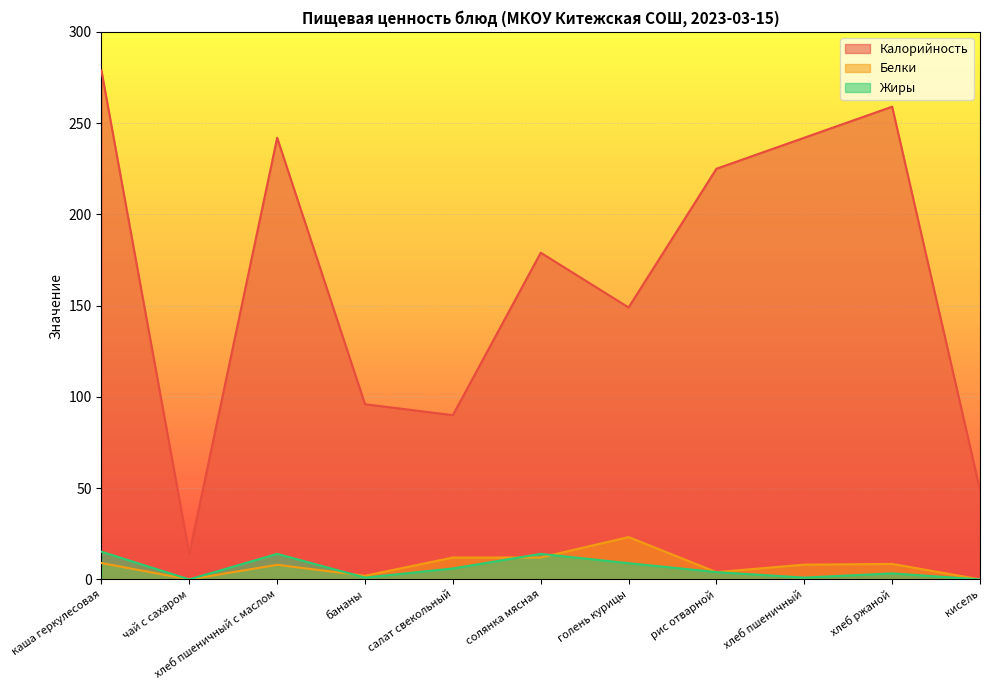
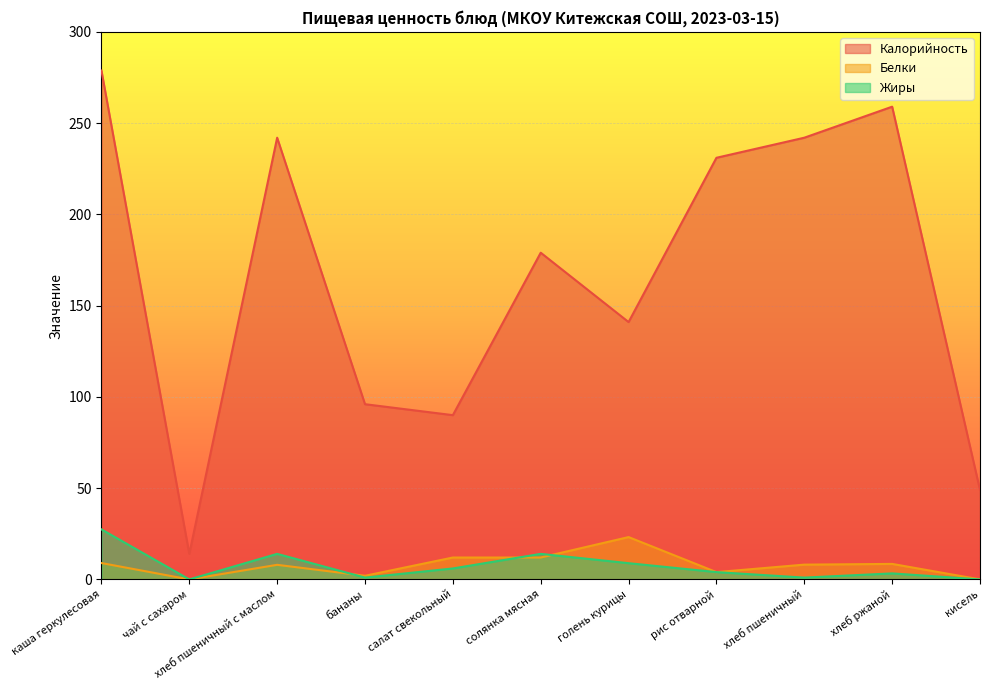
Жиры, каша геркулесовая: 15 -> 27
Калорийность, голень курицы: 149 -> 141
Калорийность, рис отварной: 225 -> 231
